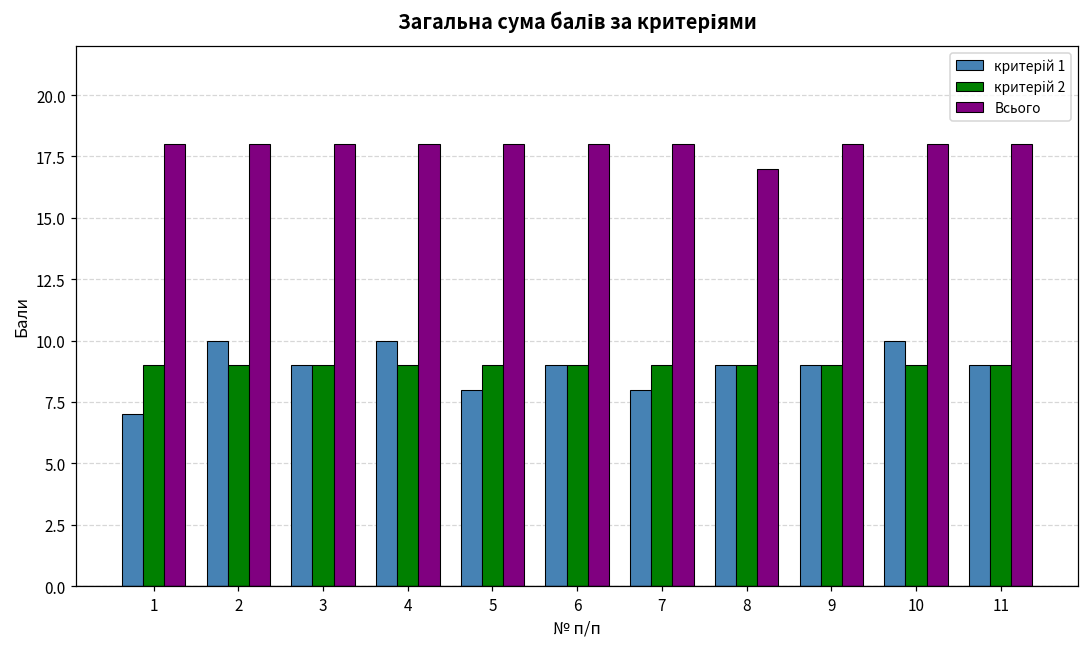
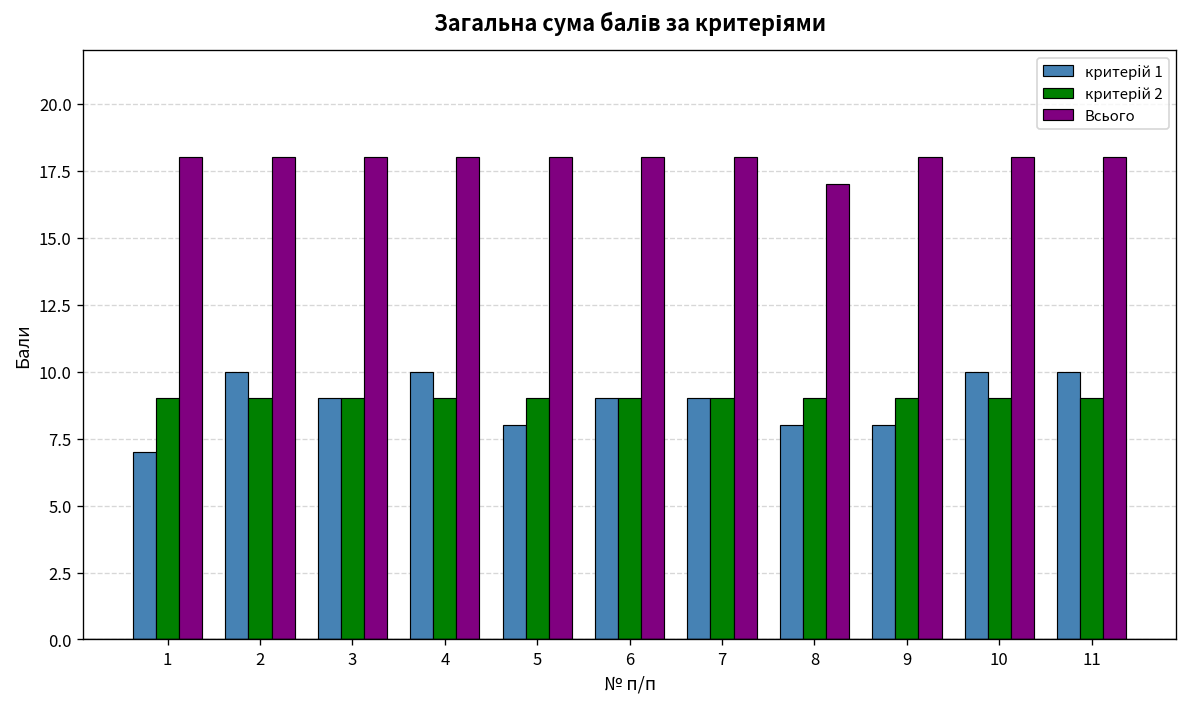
критерій 1, 7: 8 -> 9
критерій 1, 8: 9 -> 8
критерій 1, 9: 9 -> 8
критерій 1, 11: 9 -> 10
